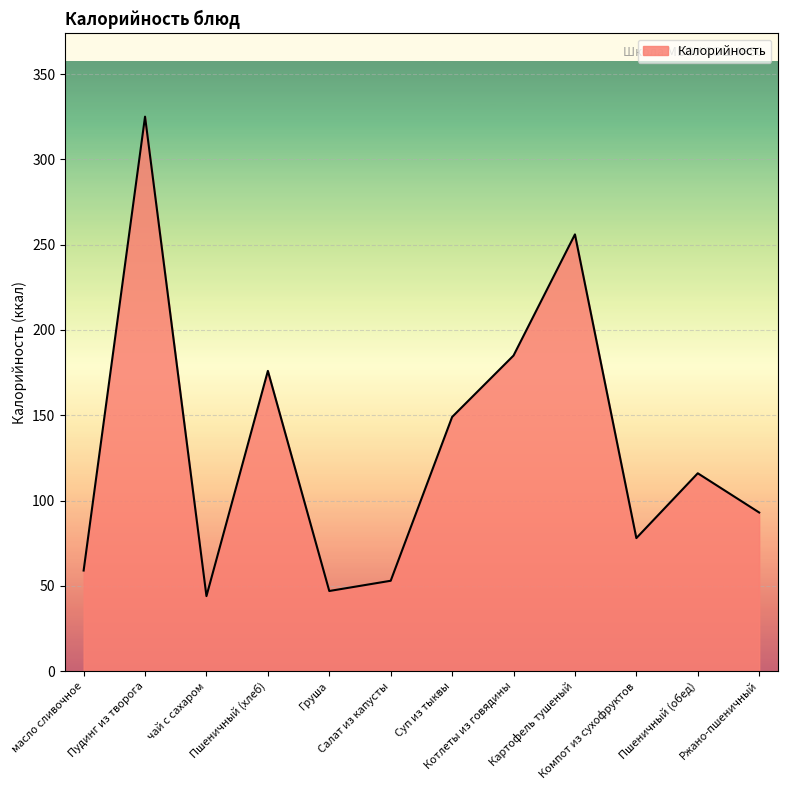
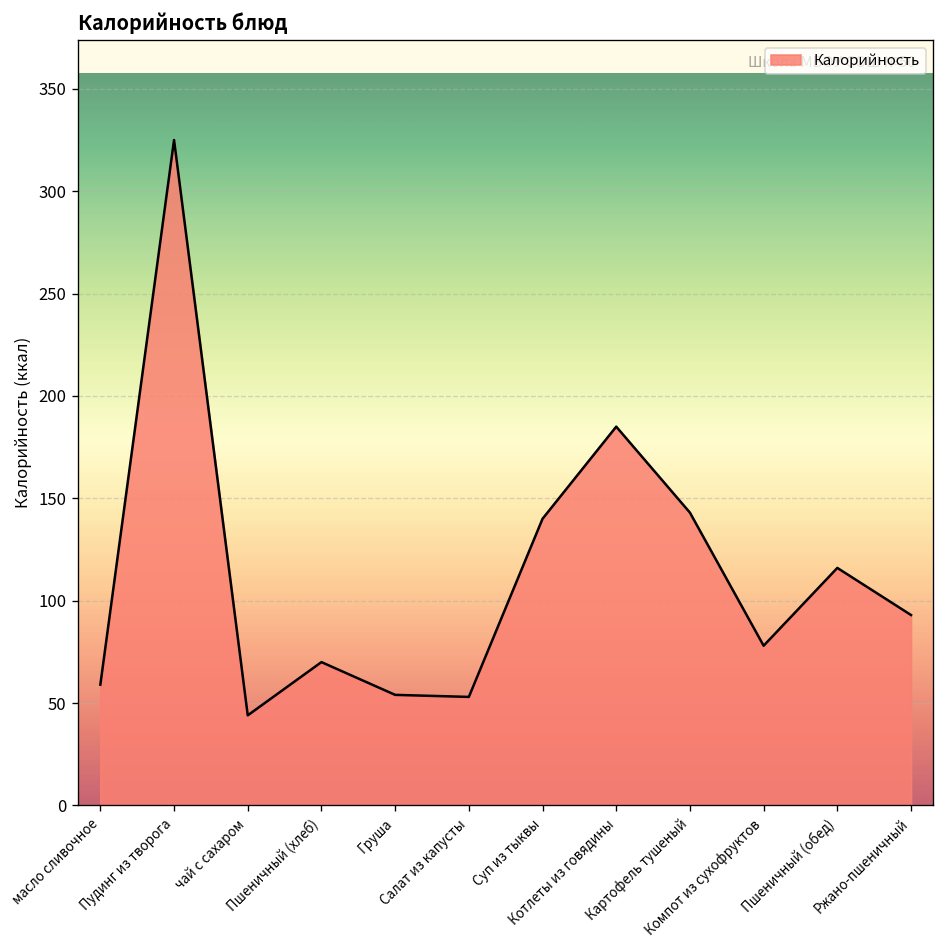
Пшеничный (хлеб): 176 -> 70
Груша: 47 -> 54
Суп из тыквы: 149 -> 140
Картофель тушеный: 256 -> 143
